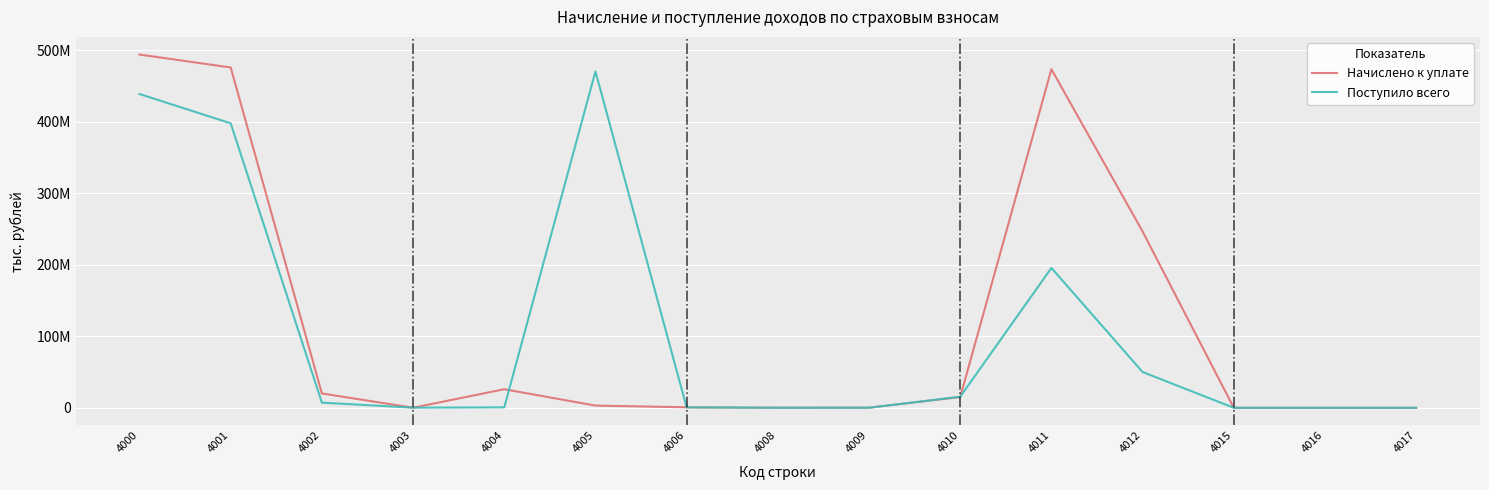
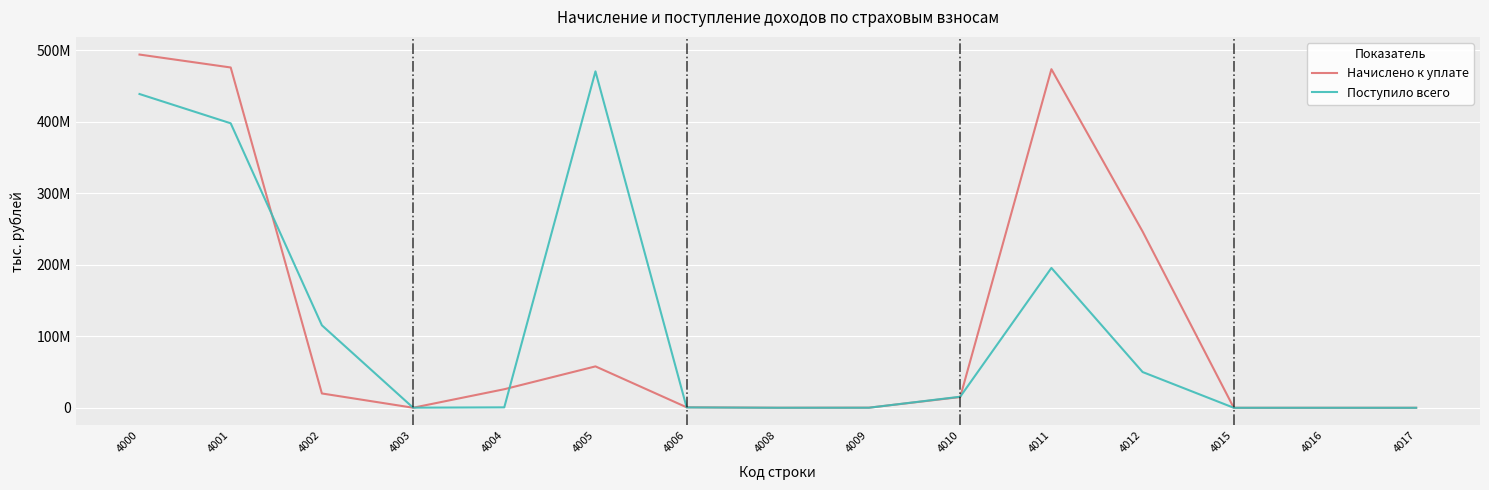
Поступило всего, 4002: 10000000 -> 120000000
Начислено к уплате, 4005: 0 -> 60000000
